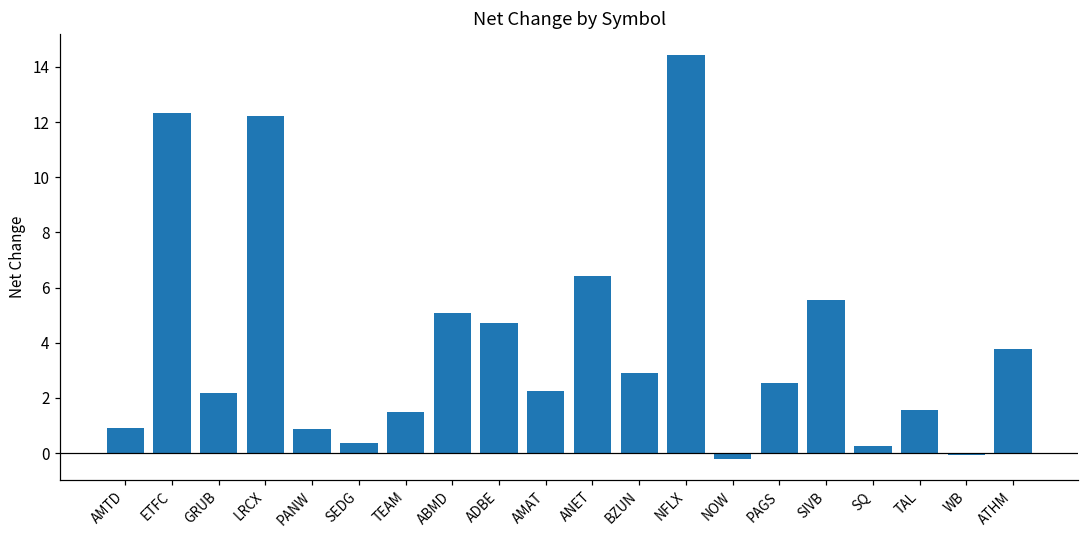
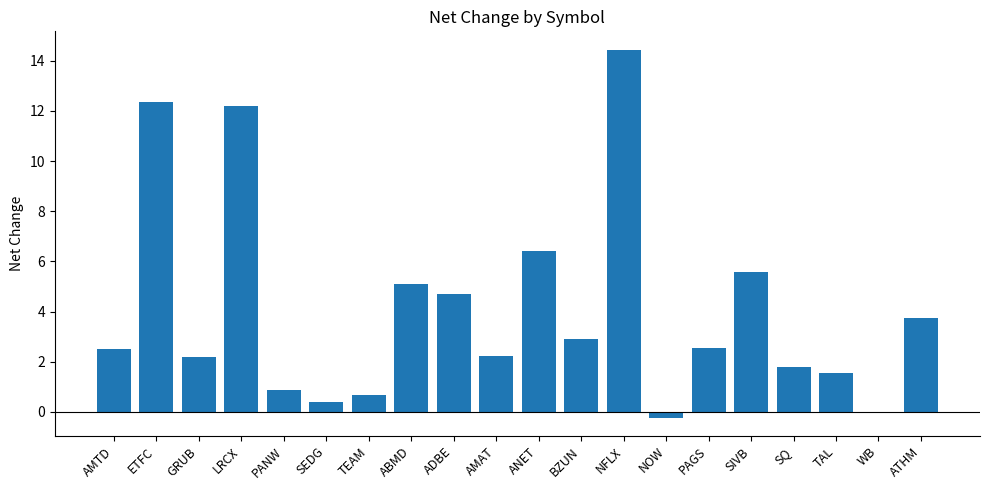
AMTD: 0.9 -> 2.5
TEAM: 1.5 -> 0.7
SQ: 0.2 -> 1.8
